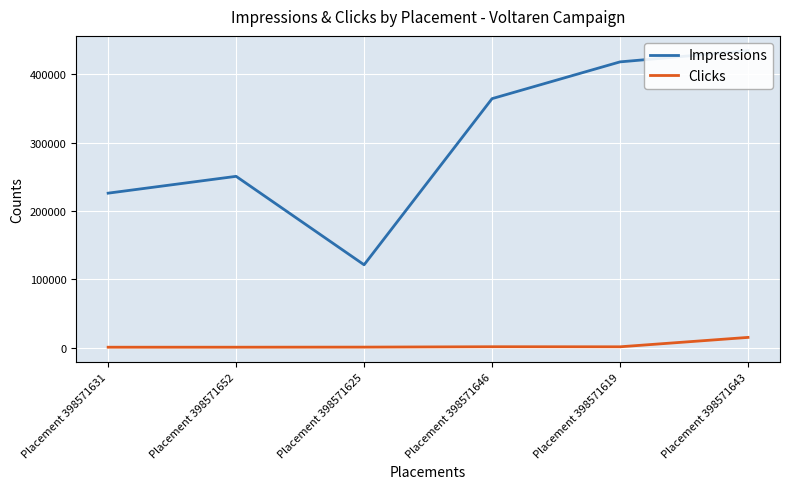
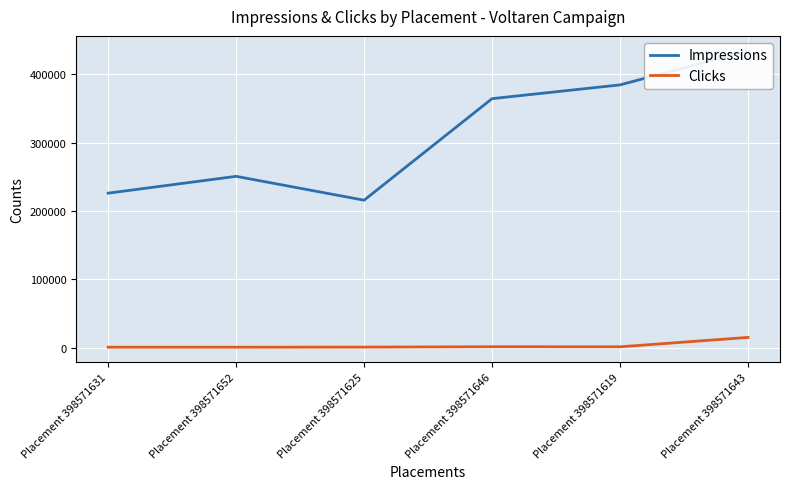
Impressions, Placement 398571625: 120000 -> 220000
Impressions, Placement 398571619: 420000 -> 380000
